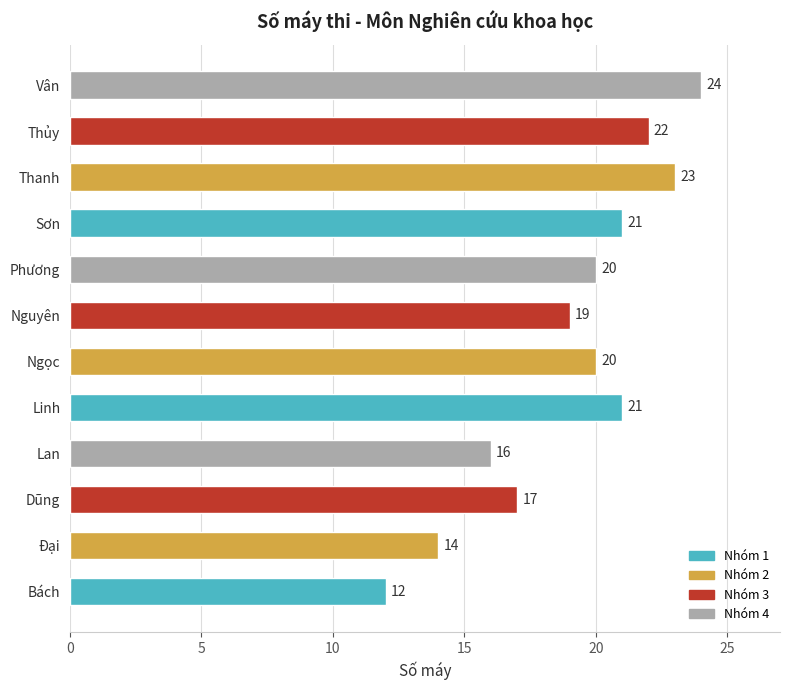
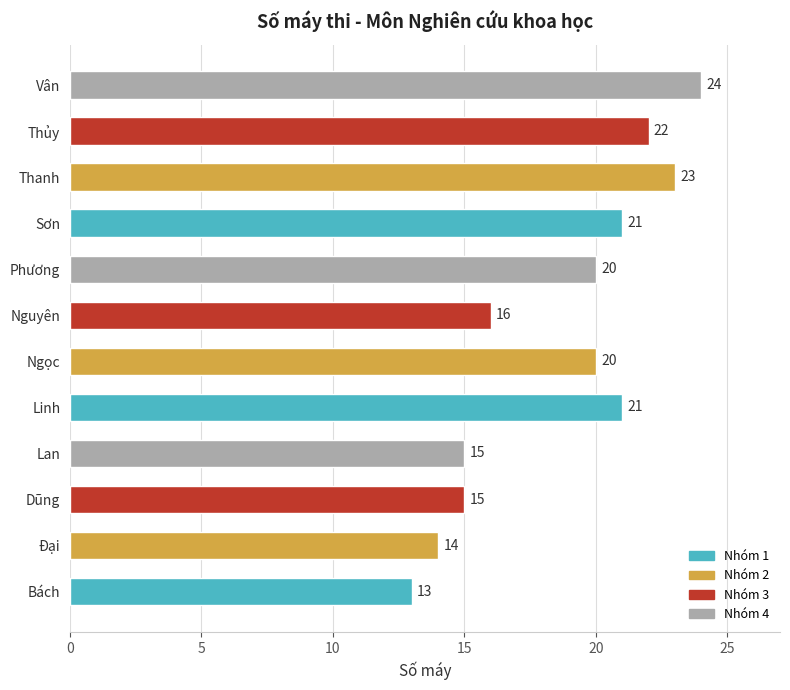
Nguyên: 19 -> 16
Lan: 16 -> 15
Dũng: 17 -> 15
Bách: 12 -> 13
